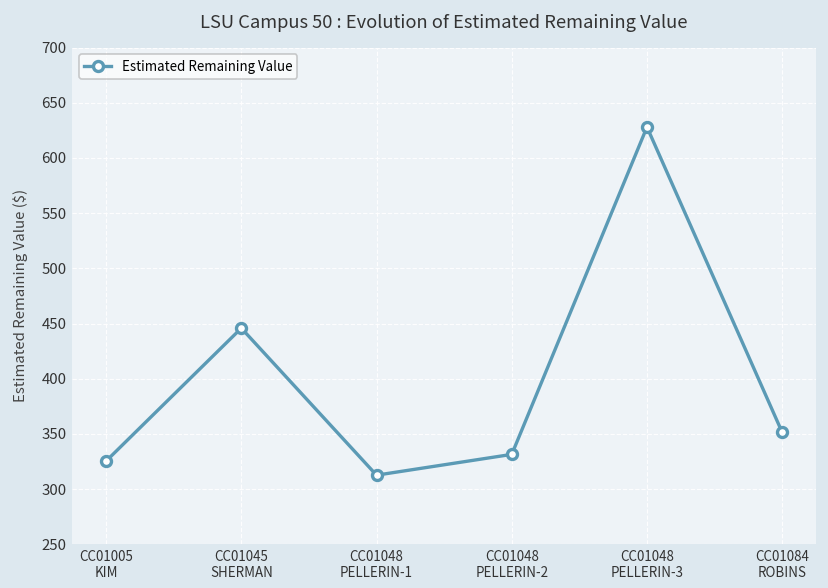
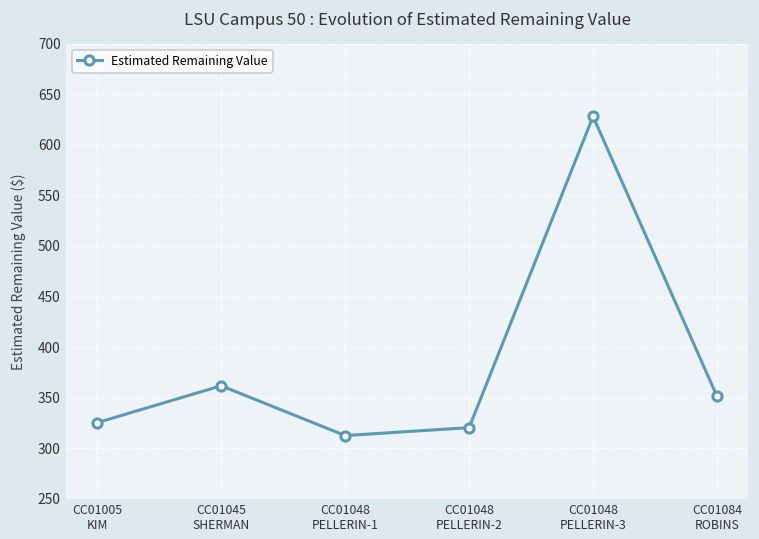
CC01045 SHERMAN: 450 -> 360
CC01048 PELLERIN-2: 330 -> 320
